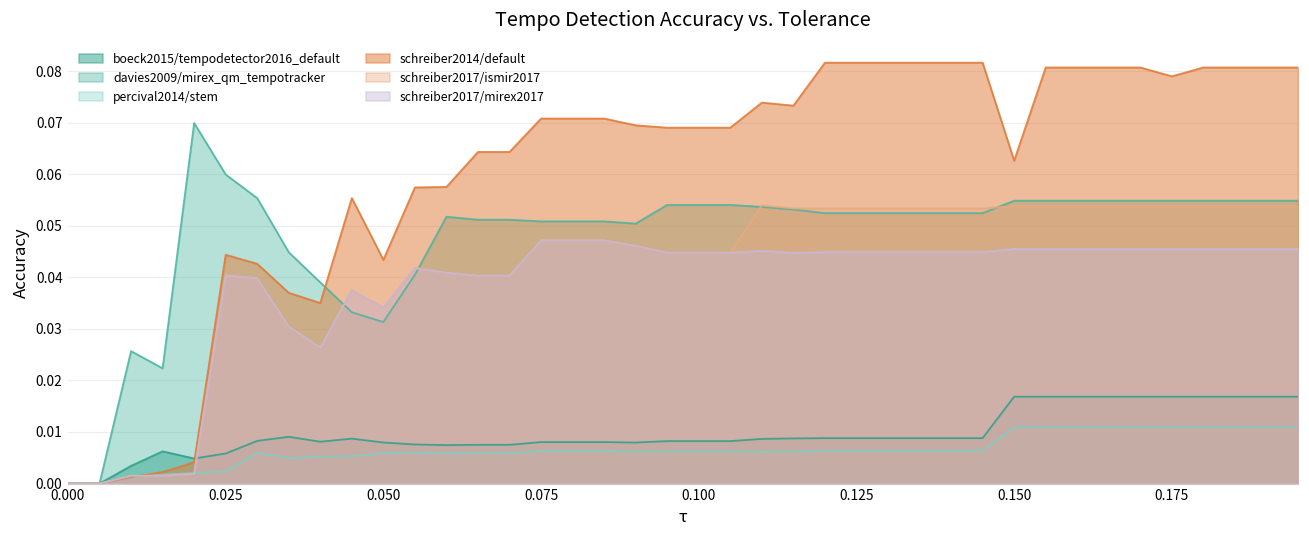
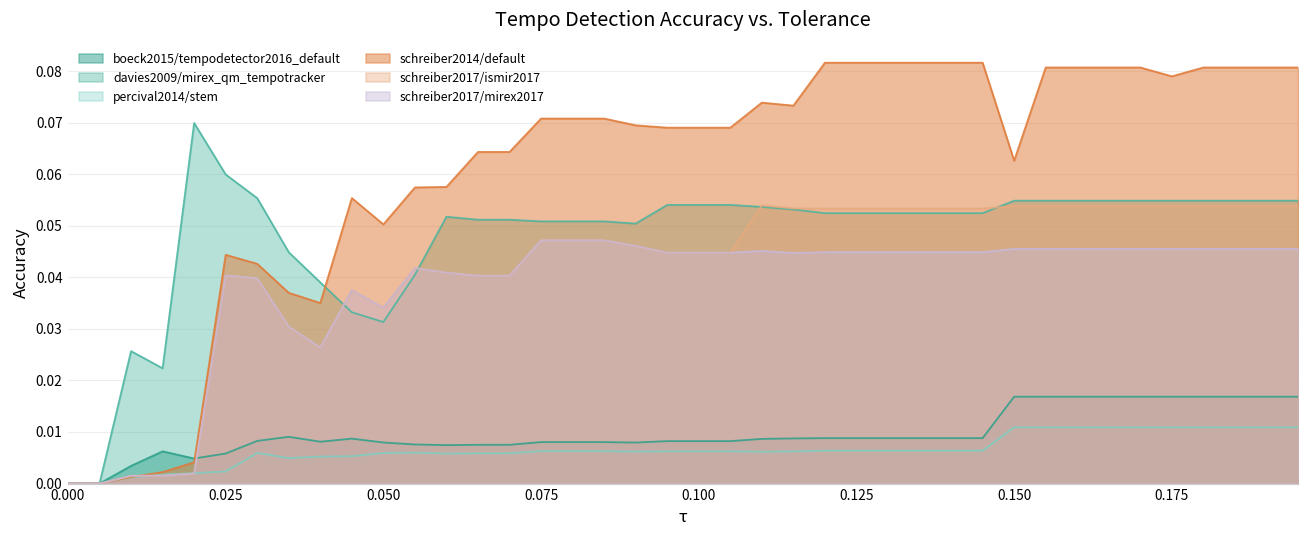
schreiber2014/default, 0.050: 0.043 -> 0.050
